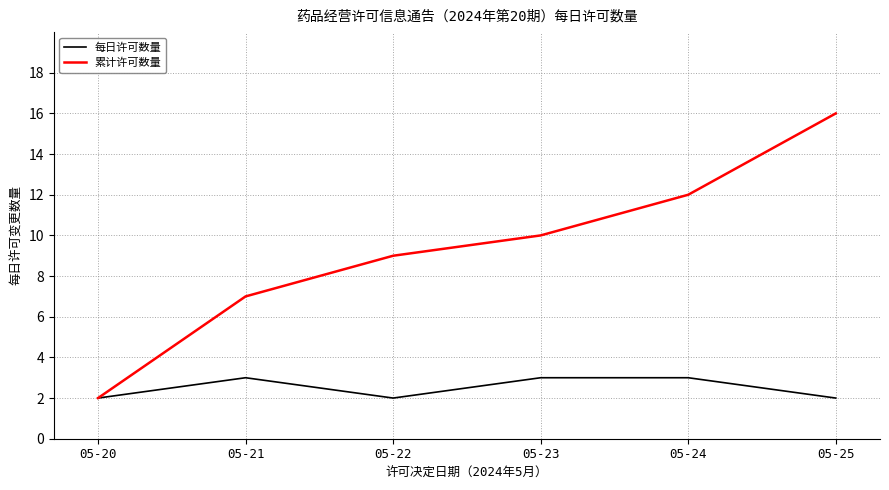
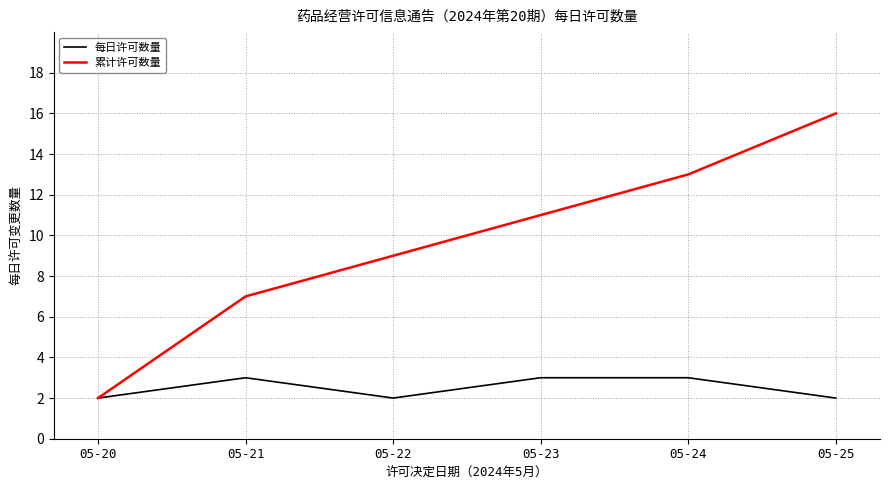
累计许可数量, 05-23: 10 -> 11
累计许可数量, 05-24: 12 -> 13
